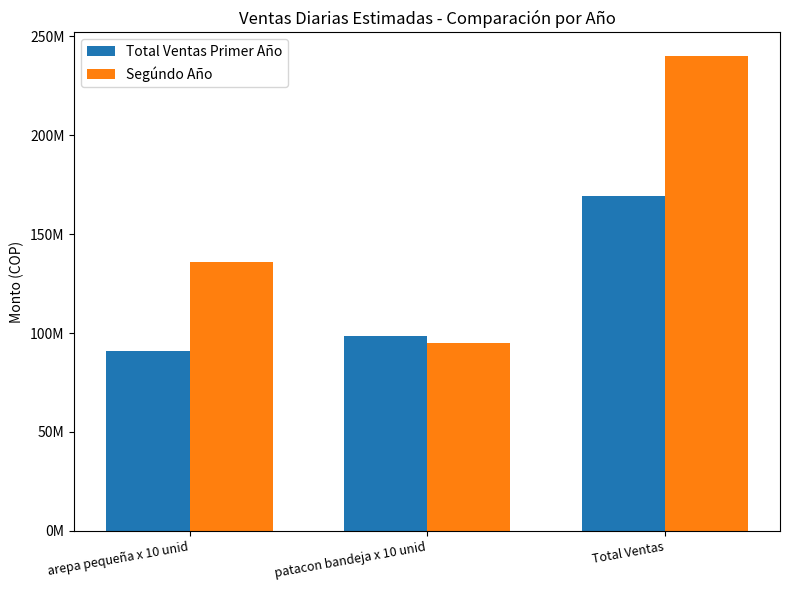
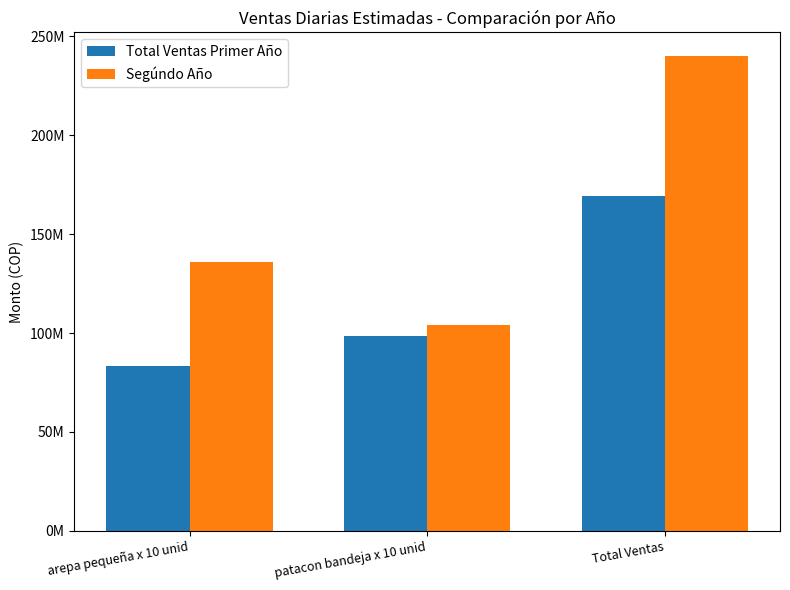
Total Ventas Primer Año, arepa pequeña x 10 unid: 91000000 -> 83000000
Segúndo Año, patacon bandeja x 10 unid: 95000000 -> 104000000
